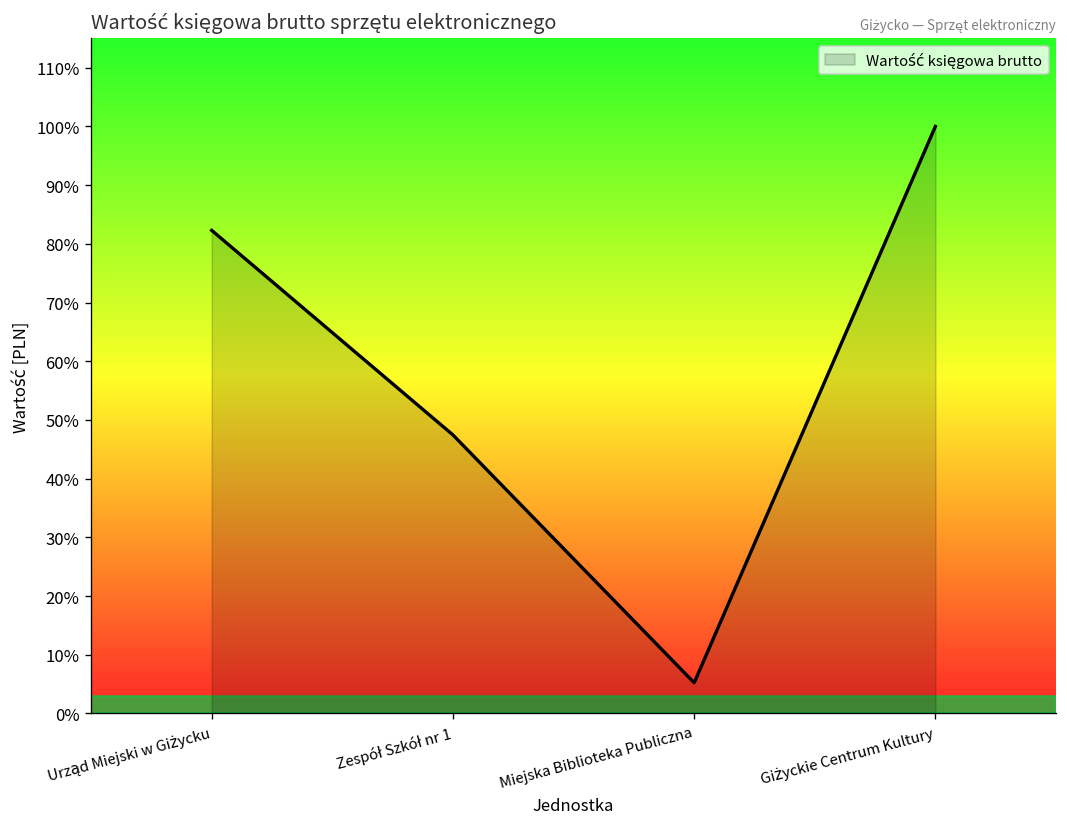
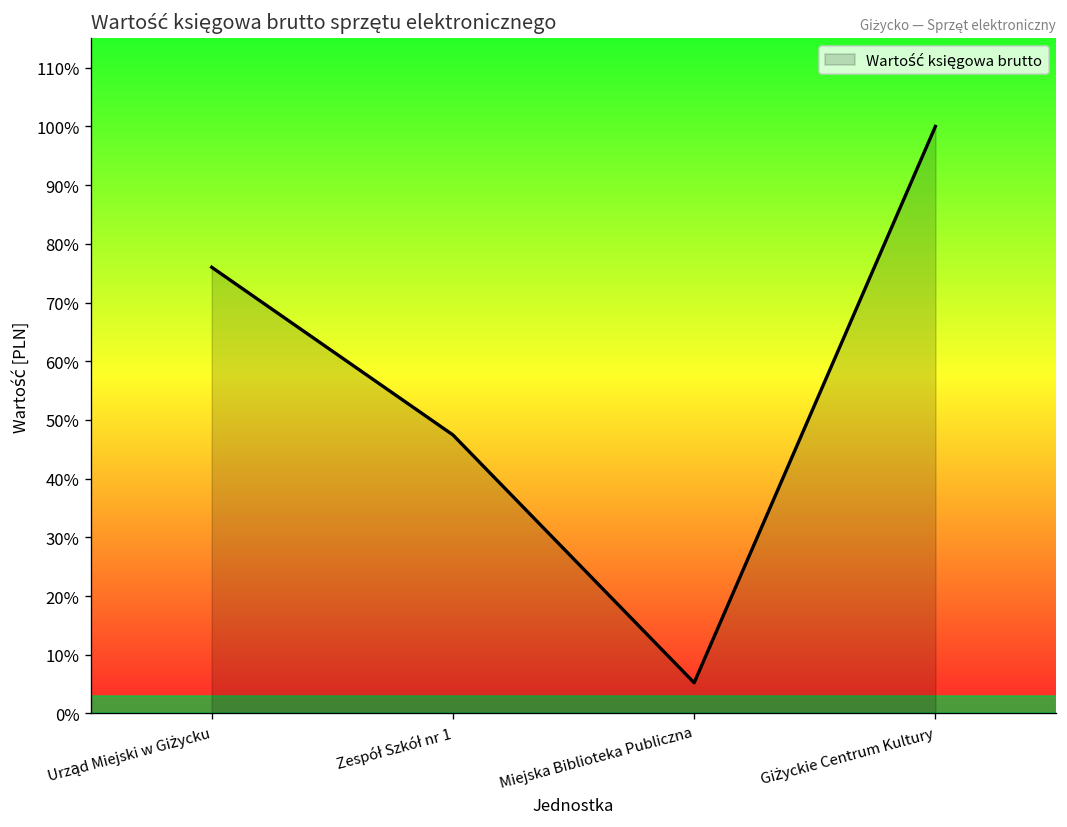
Urząd Miejski w Giżycku: 82% -> 76%
